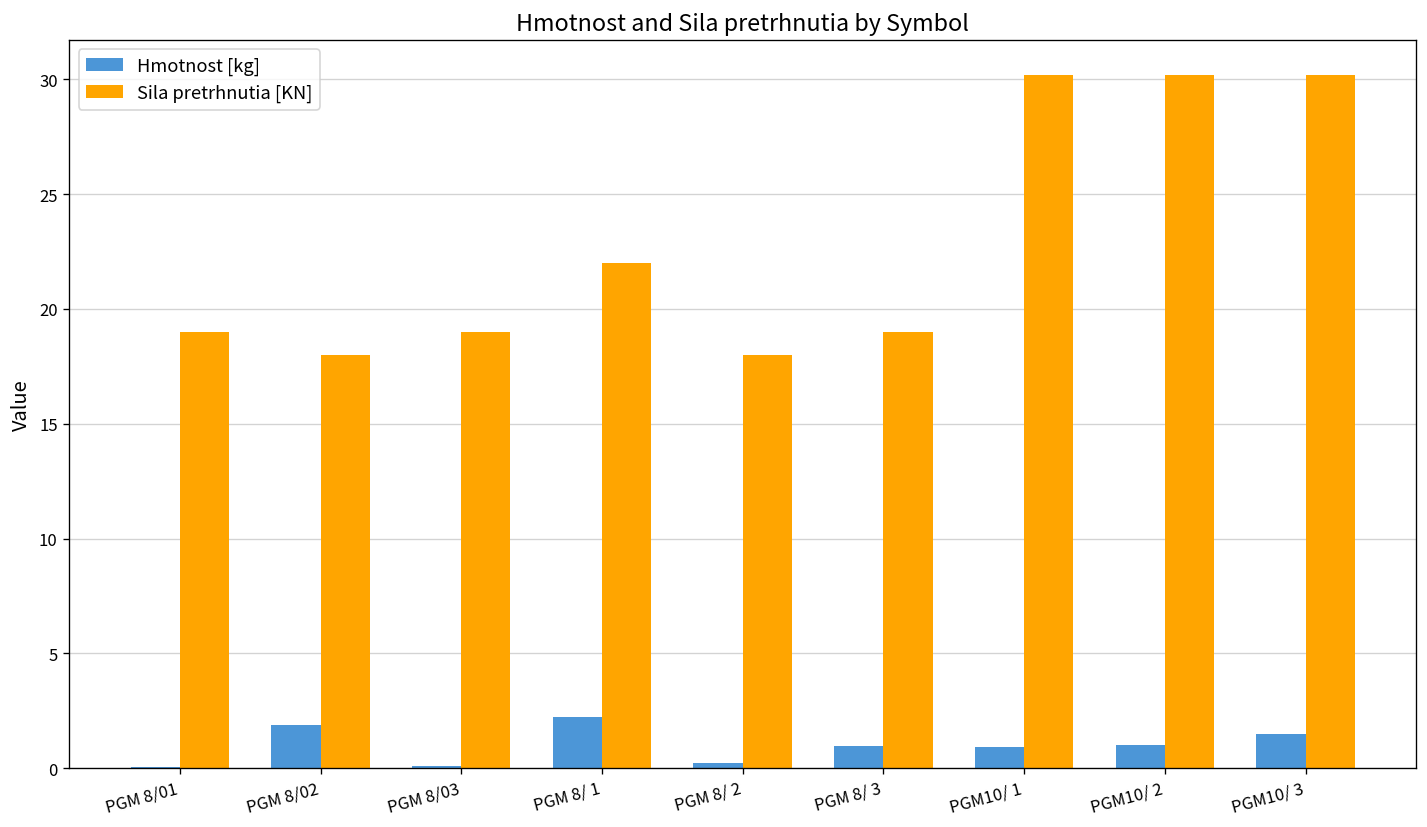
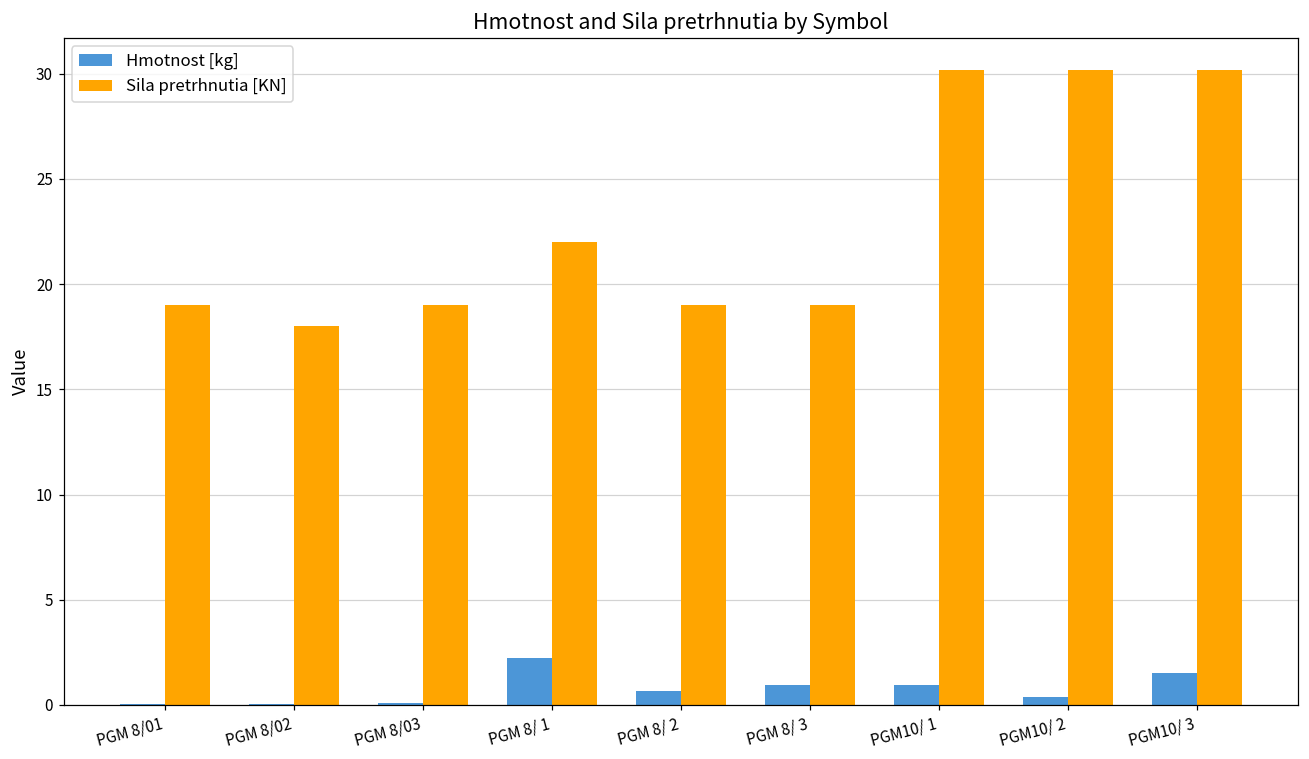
Hmotnost [kg], PGM 8/02: 1.9 -> 0.1
Hmotnost [kg], PGM 8/ 2: 0.2 -> 0.6
Sila pretrhnutia [KN], PGM 8/ 2: 18 -> 19
Hmotnost [kg], PGM10/ 2: 1.0 -> 0.4
